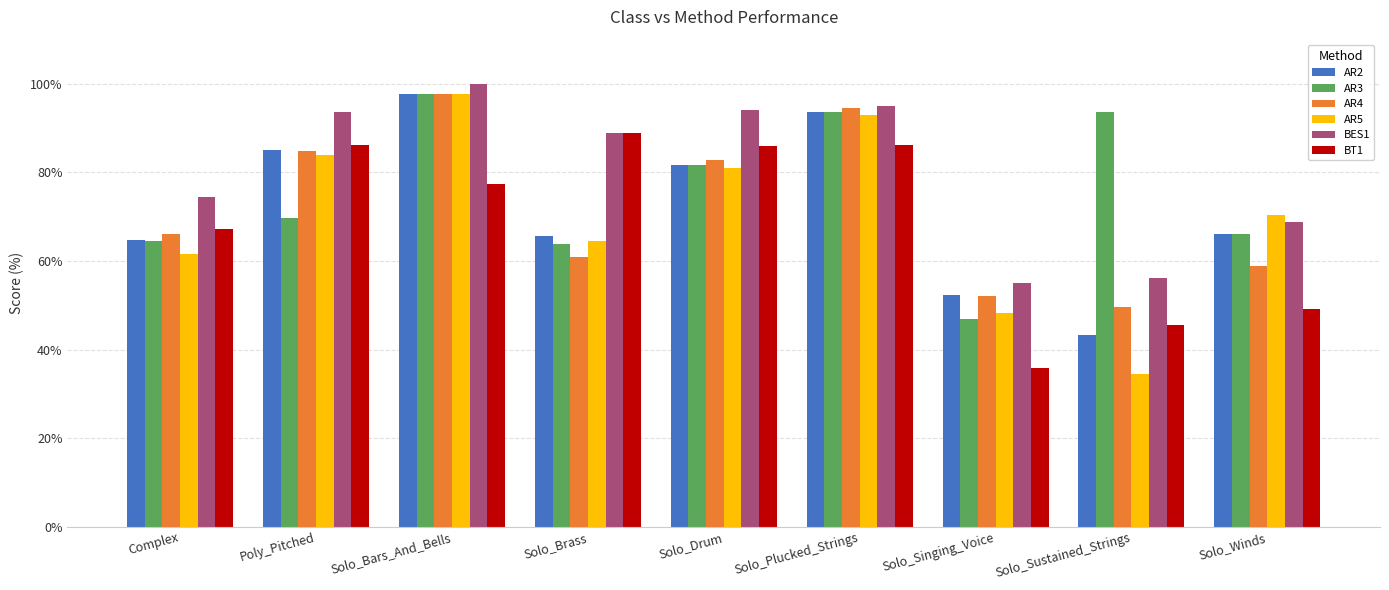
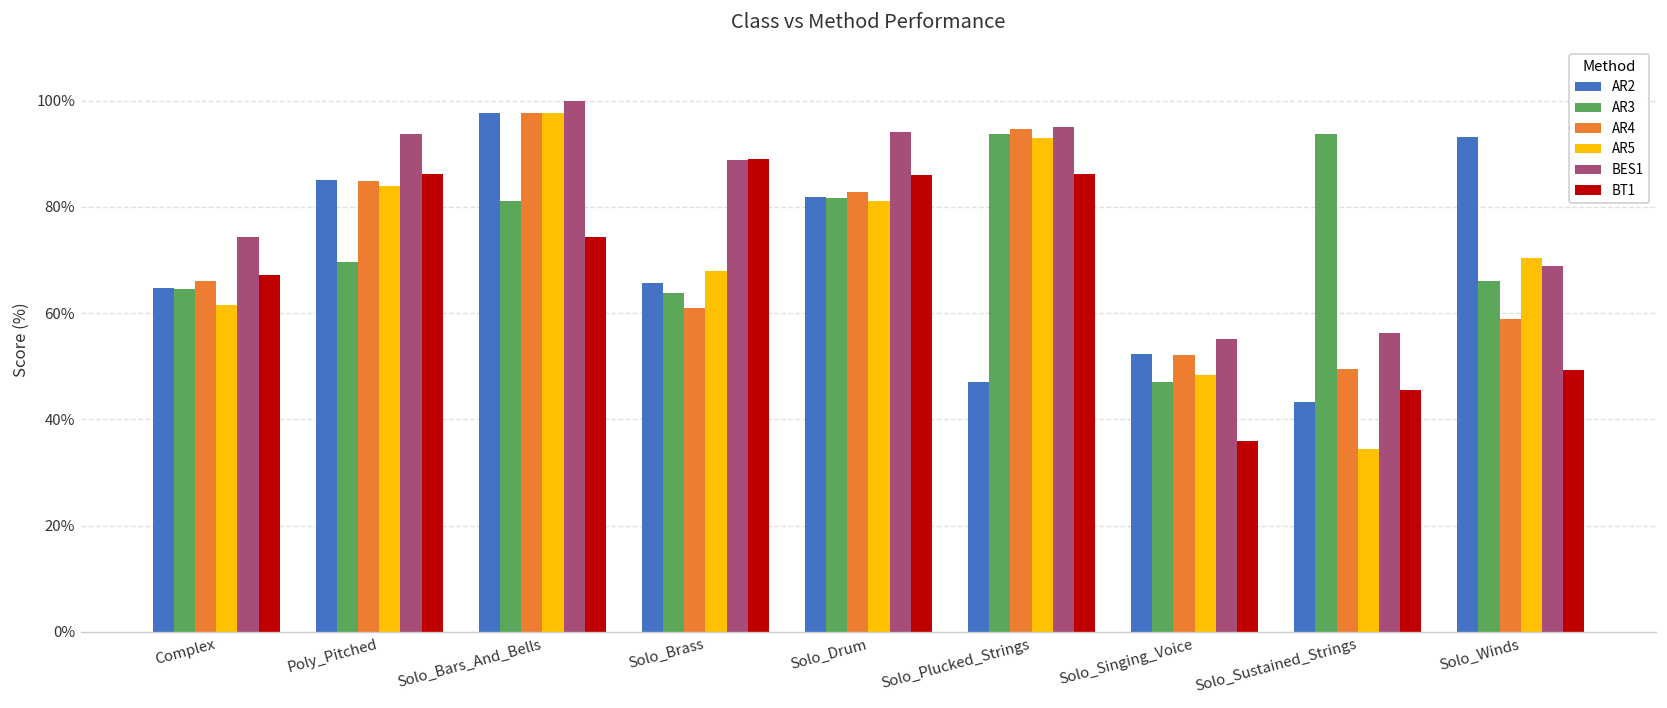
AR3, Solo_Bars_And_Bells: 98% -> 81%
BT1, Solo_Bars_And_Bells: 77% -> 74%
AR5, Solo_Brass: 65% -> 68%
AR2, Solo_Plucked_Strings: 94% -> 47%
AR2, Solo_Winds: 66% -> 93%
